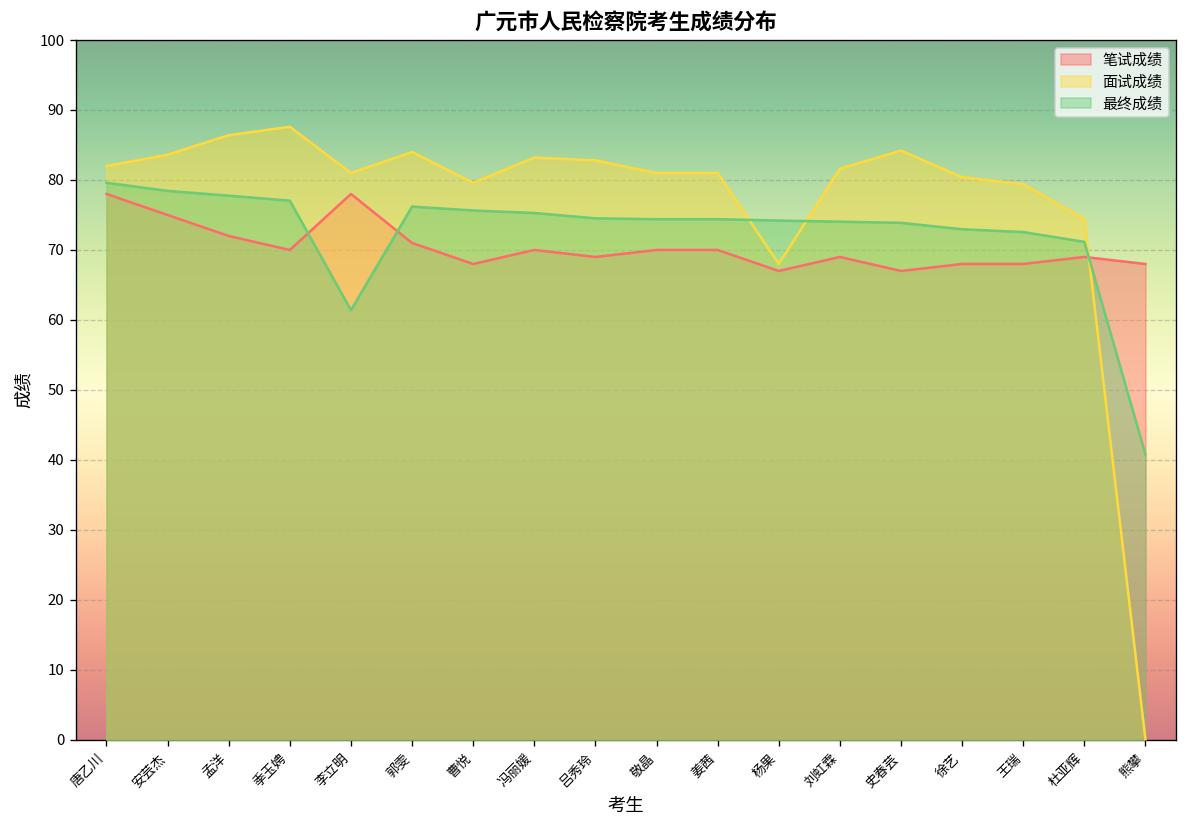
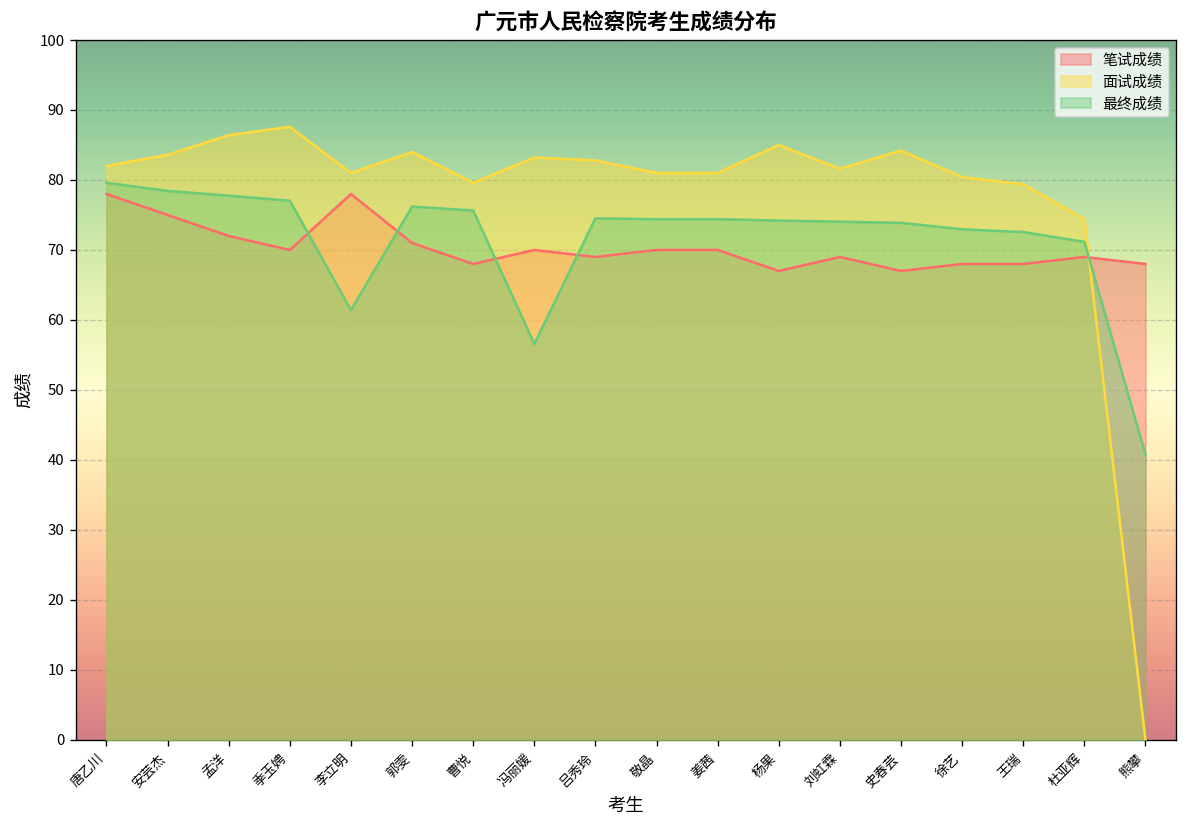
最终成绩, 冯丽媛: 75 -> 57
面试成绩, 杨果: 68 -> 85
